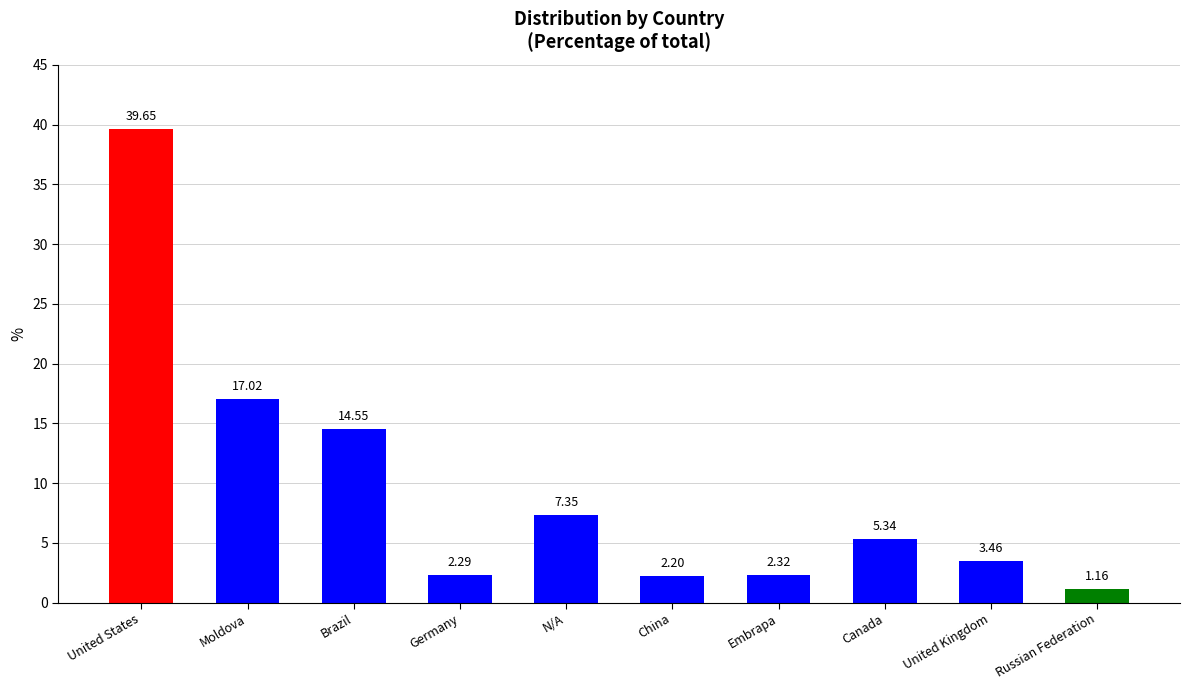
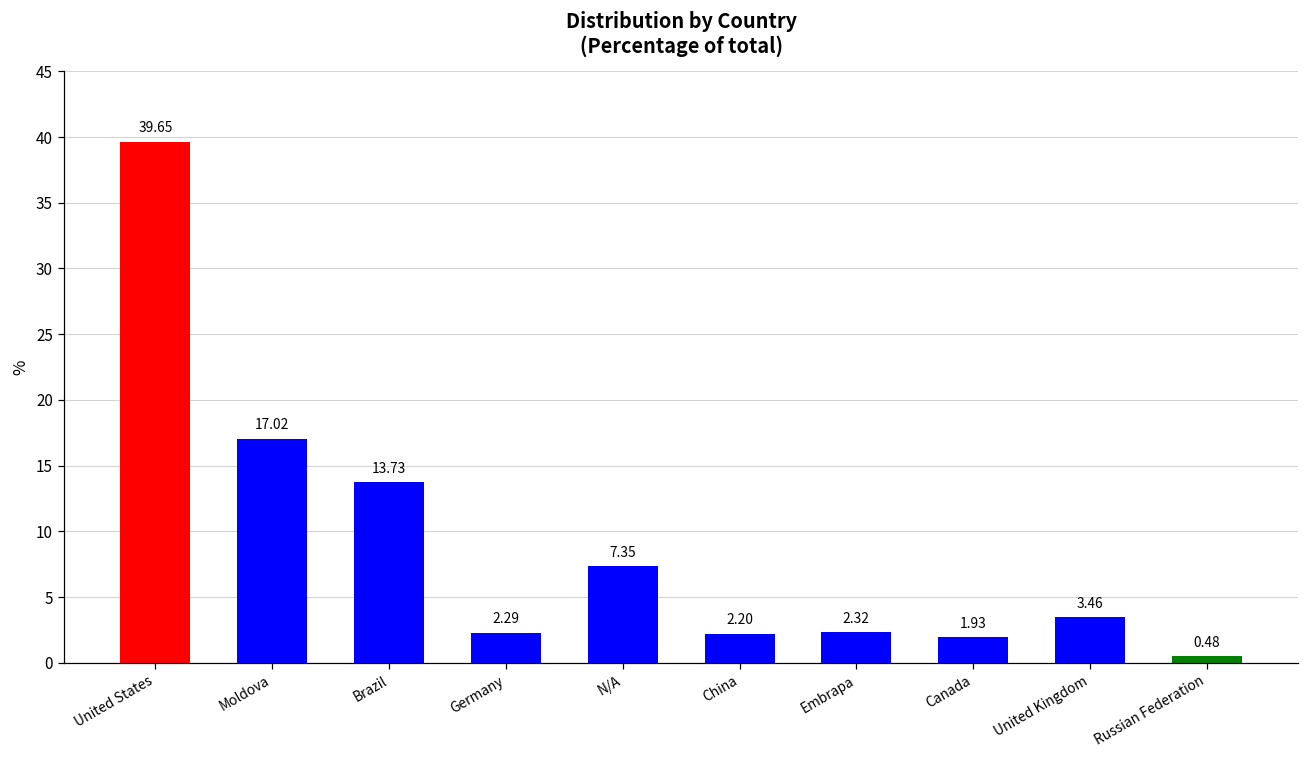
Brazil: 14.55 -> 13.73
Canada: 5.34 -> 1.93
Russian Federation: 1.16 -> 0.48
